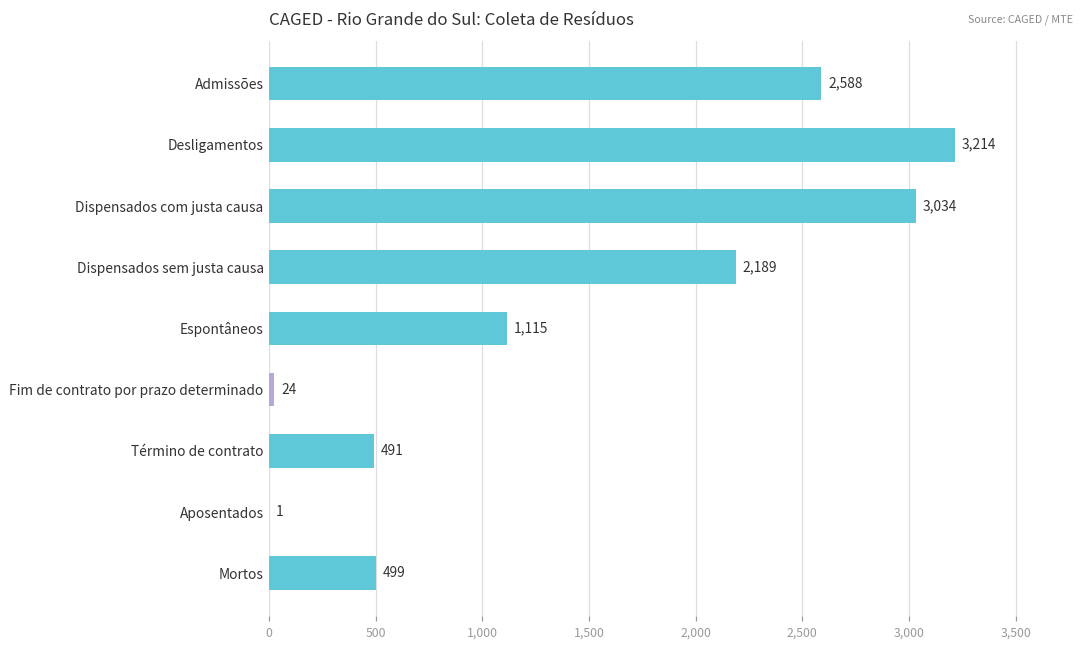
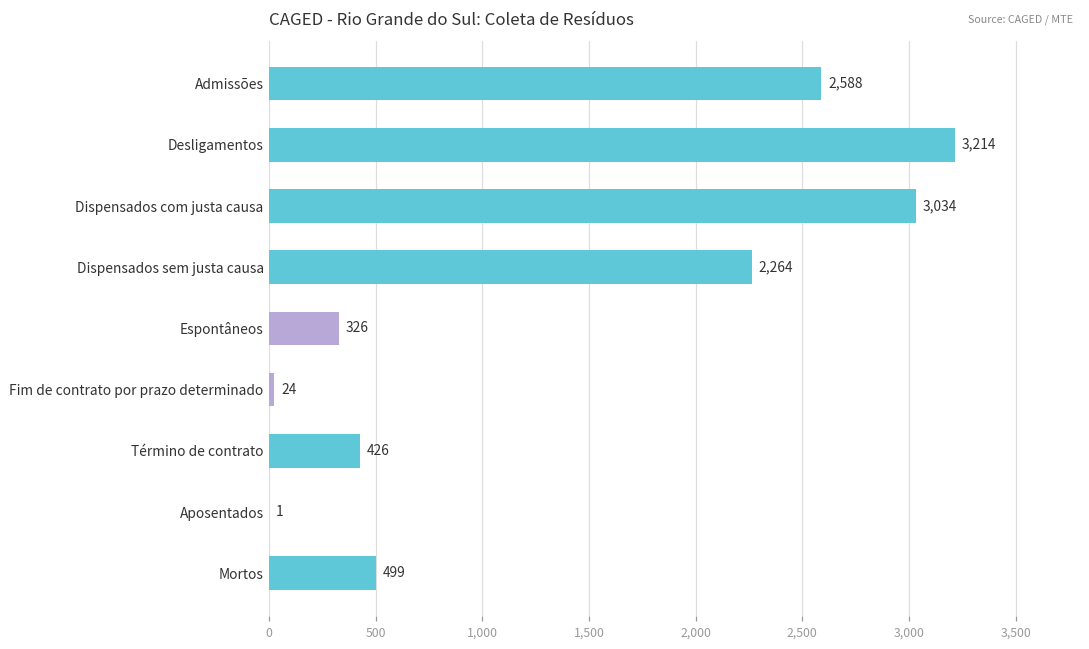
Dispensados sem justa causa: 2,189 -> 2,264
Espontâneos: 1,115 -> 326
Término de contrato: 491 -> 426
